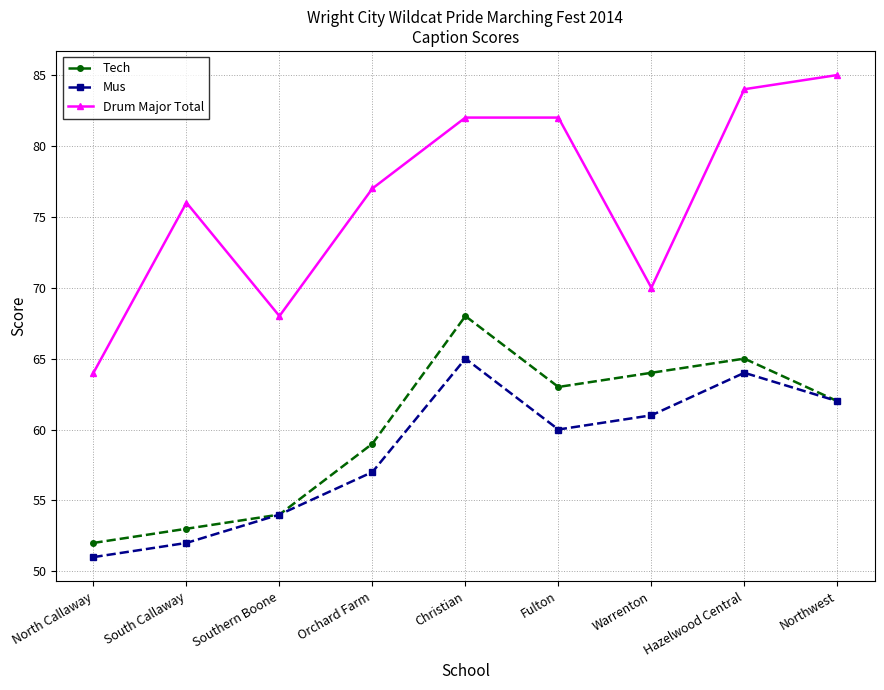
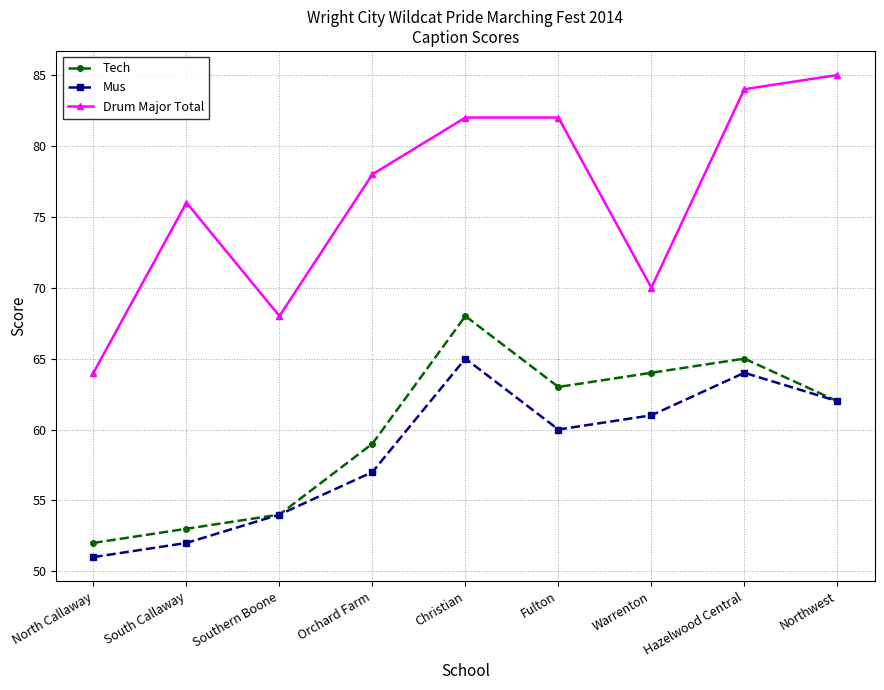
Drum Major Total, Orchard Farm: 77 -> 78
